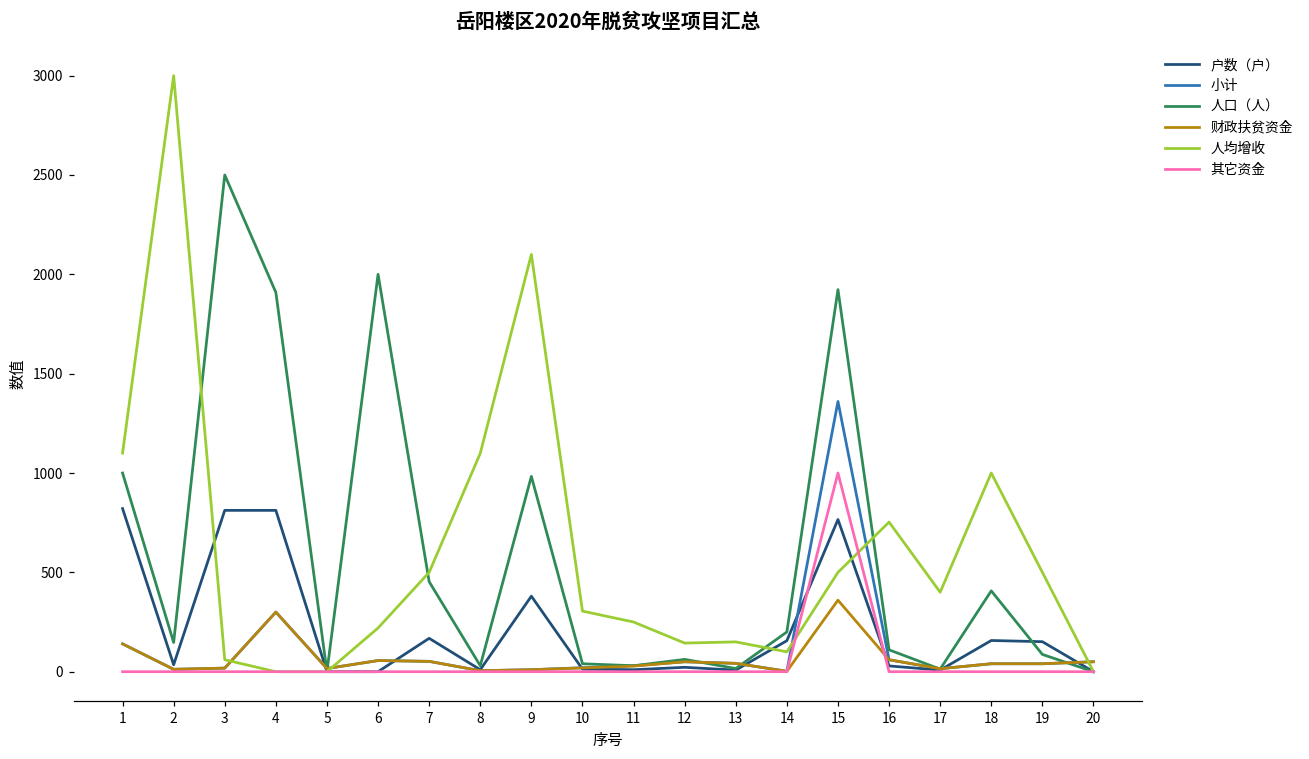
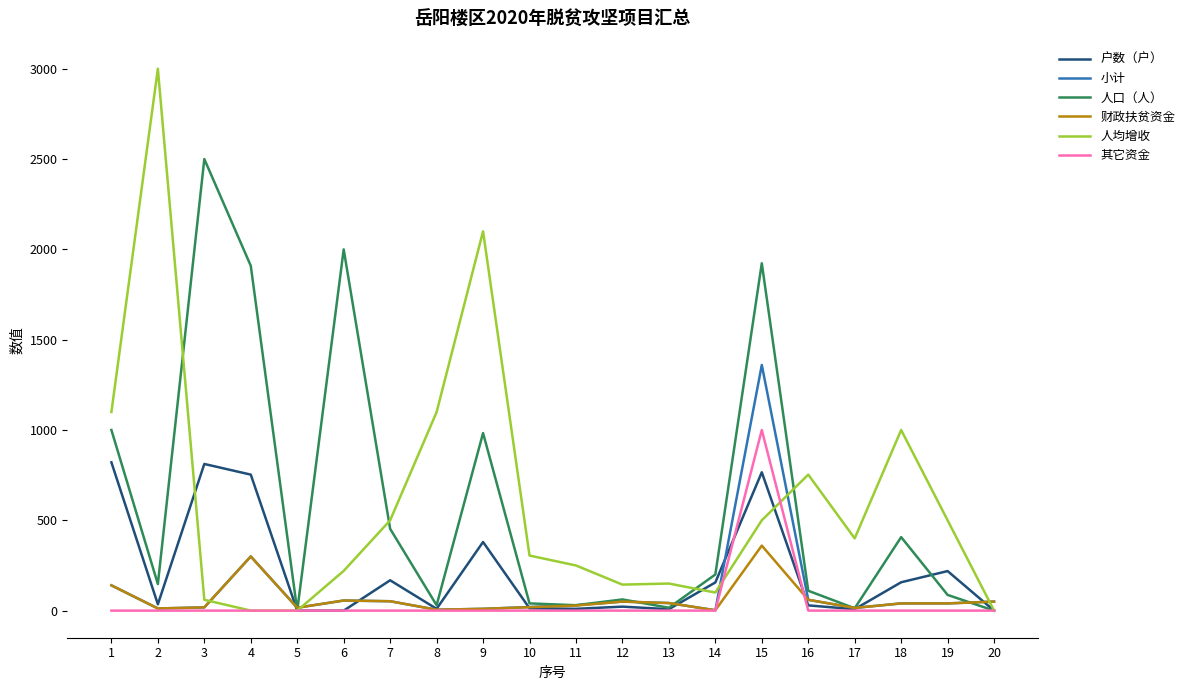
户数（户）, 4: 810 -> 750
户数（户）, 19: 150 -> 220
